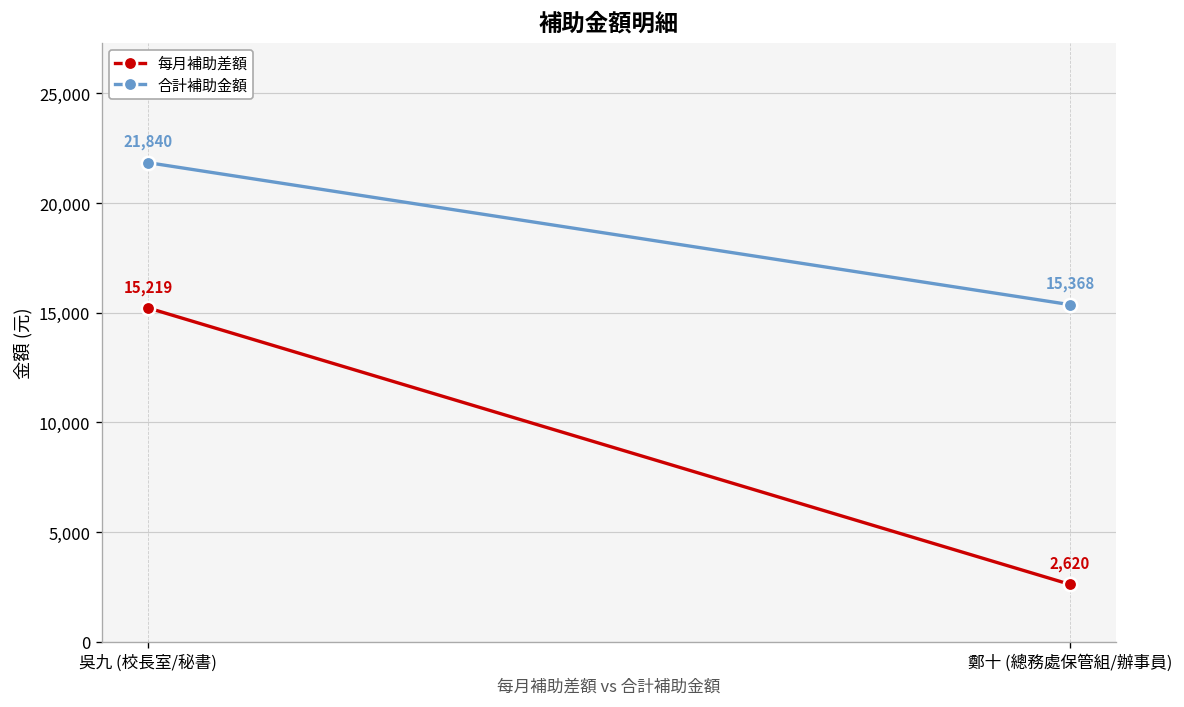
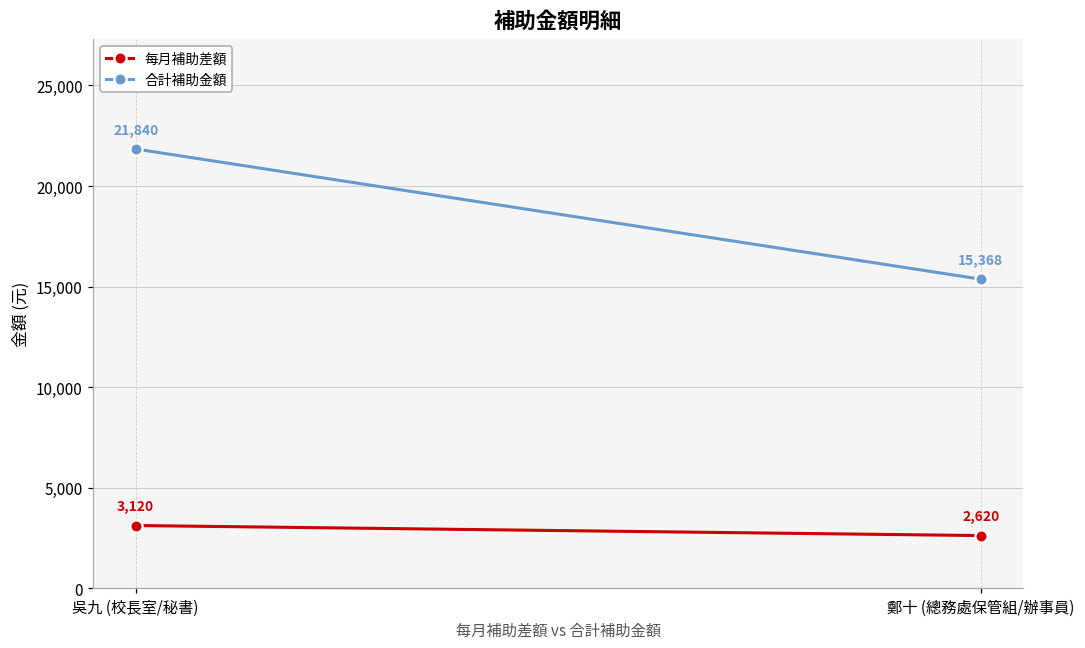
每月補助差額, 吳九 (校長室/秘書): 15,219 -> 3,120
